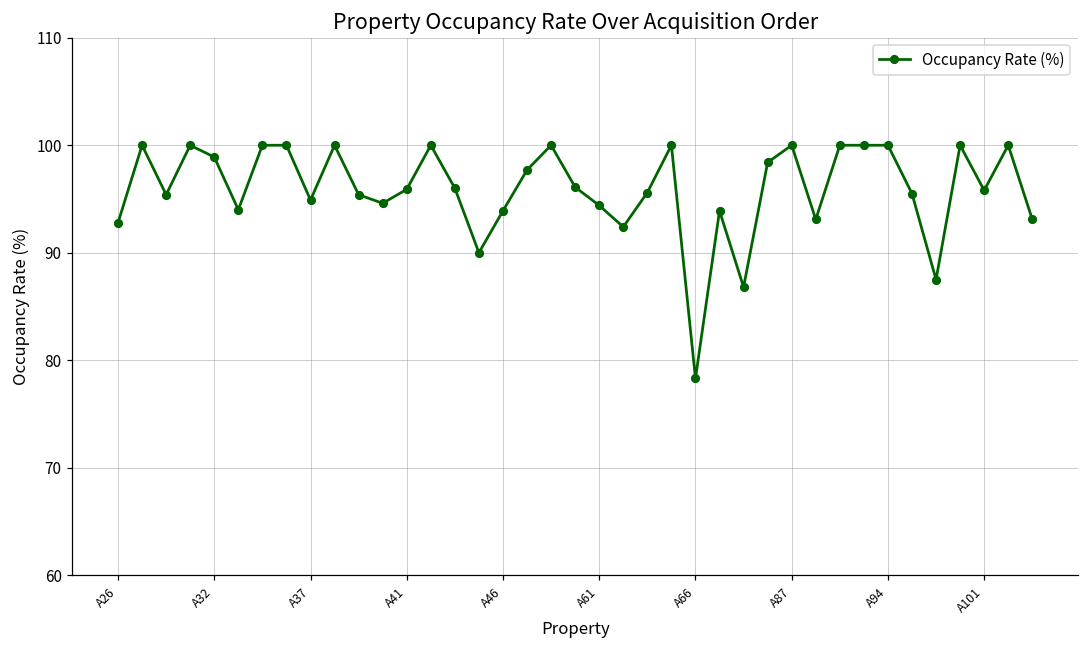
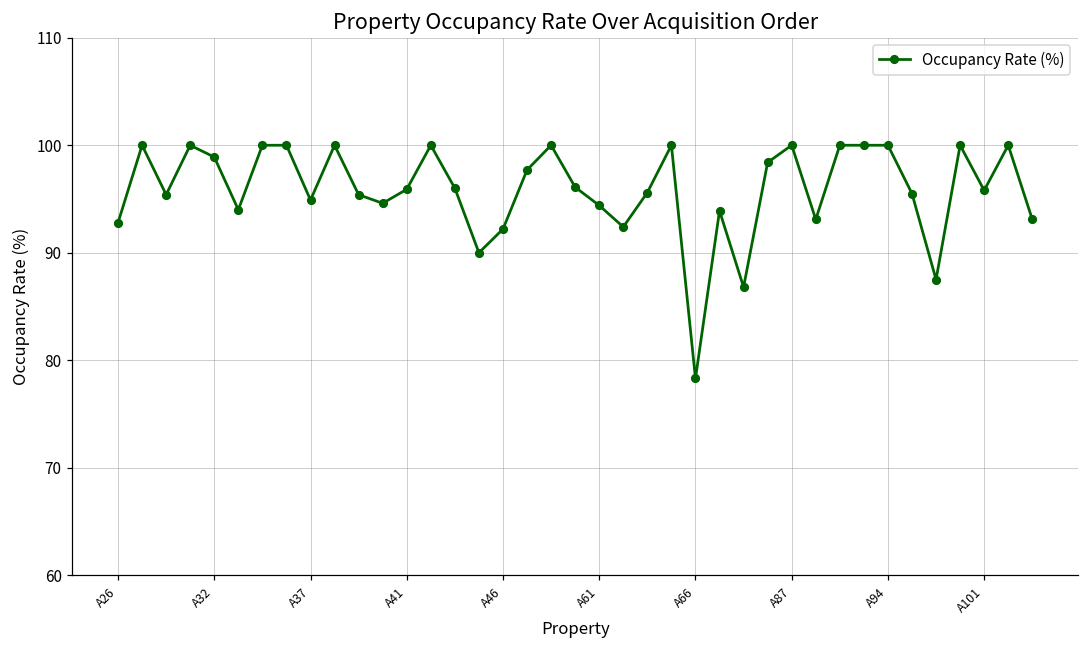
A46: 94 -> 92
